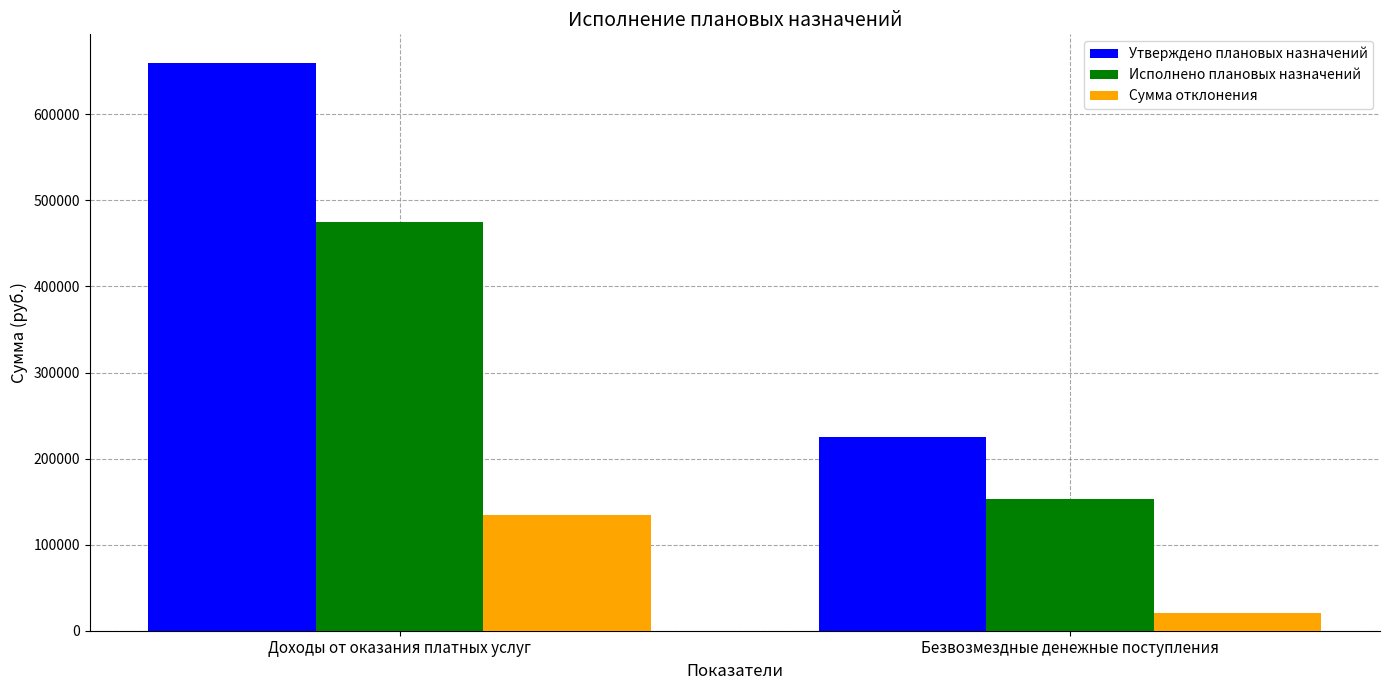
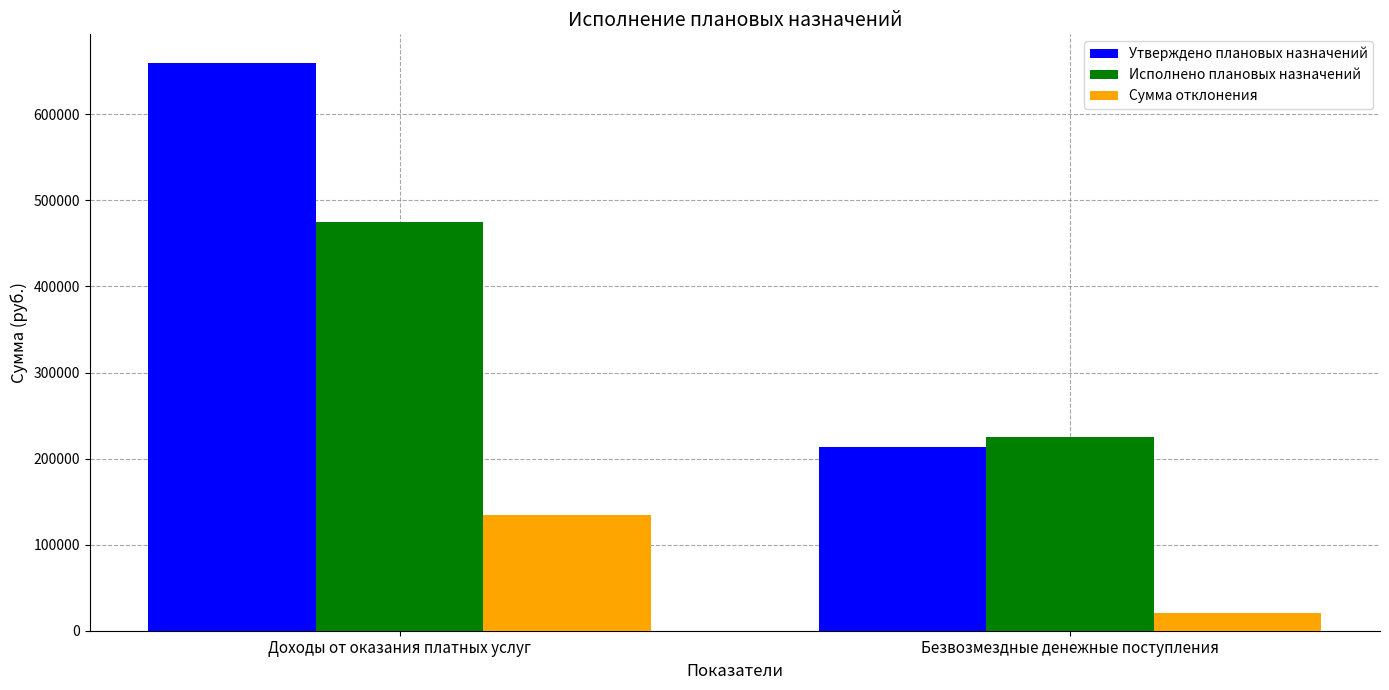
Утверждено плановых назначений, Безвозмездные денежные поступления: 230000 -> 210000
Исполнено плановых назначений, Безвозмездные денежные поступления: 150000 -> 230000
